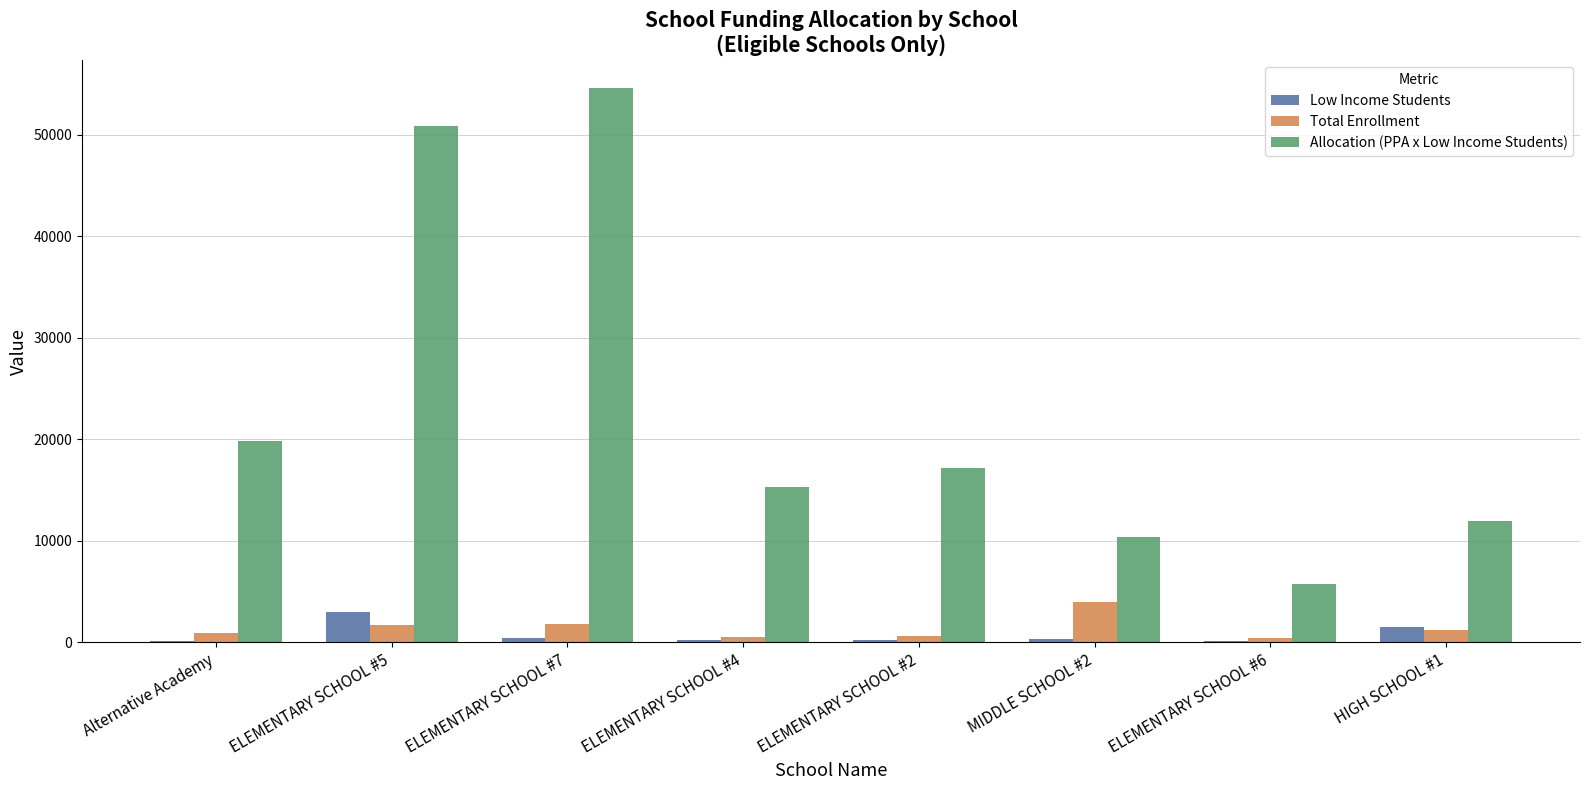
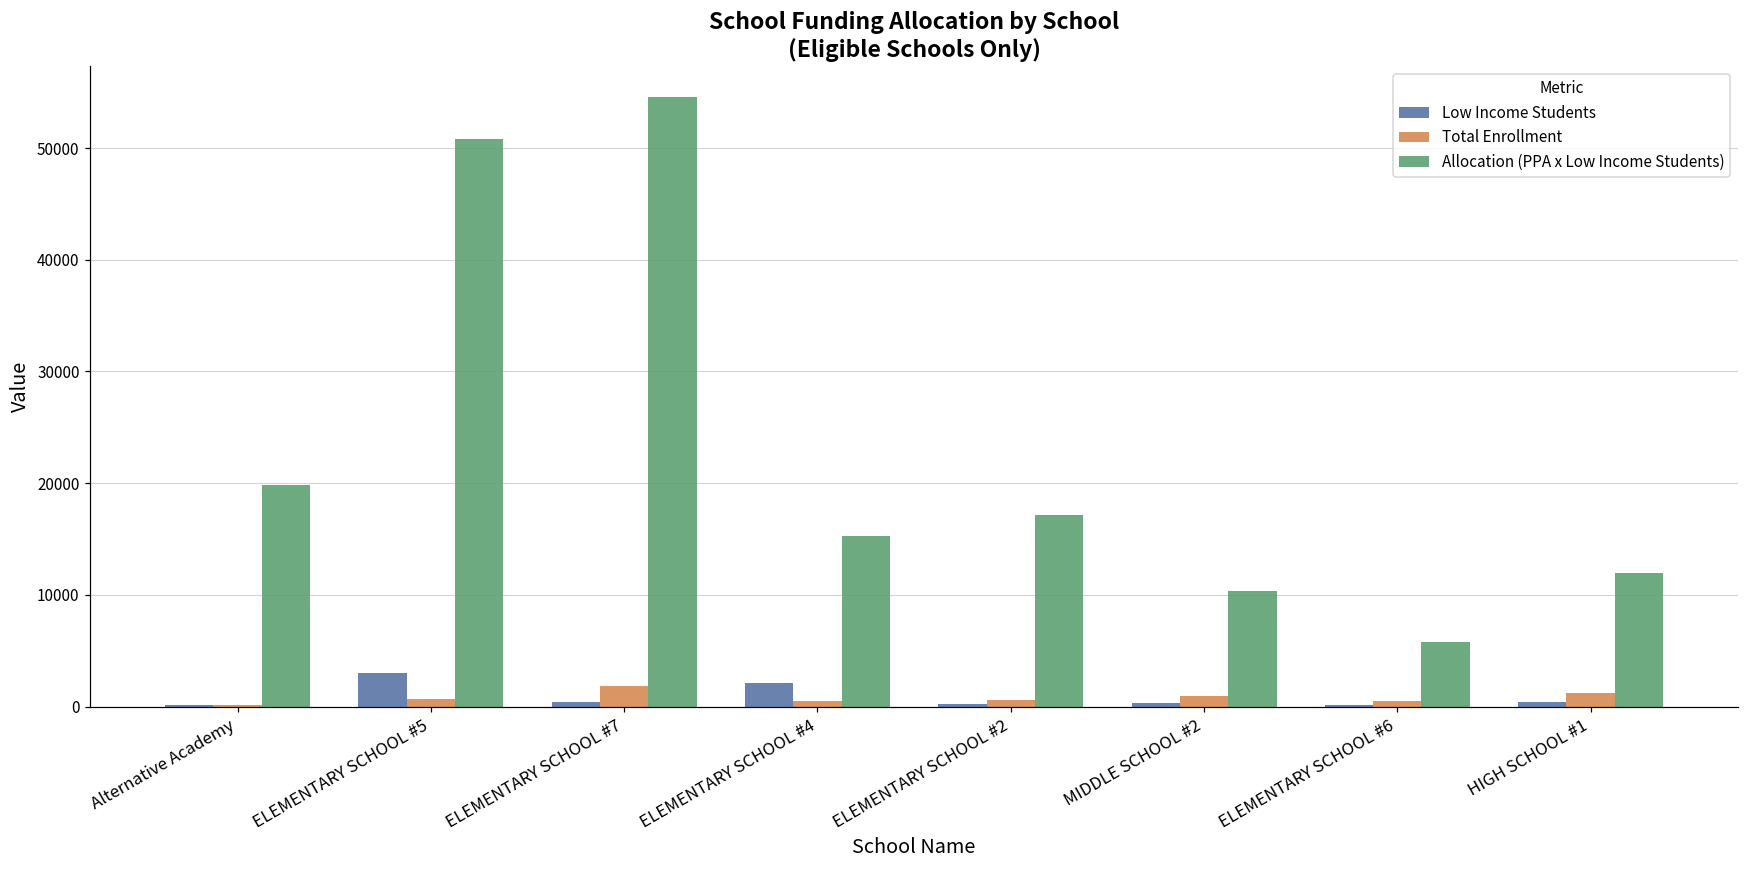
Total Enrollment, Alternative Academy: 1000 -> 100
Total Enrollment, ELEMENTARY SCHOOL #5: 1700 -> 700
Low Income Students, ELEMENTARY SCHOOL #4: 200 -> 2100
Total Enrollment, MIDDLE SCHOOL #2: 4000 -> 1000
Low Income Students, HIGH SCHOOL #1: 1500 -> 400
